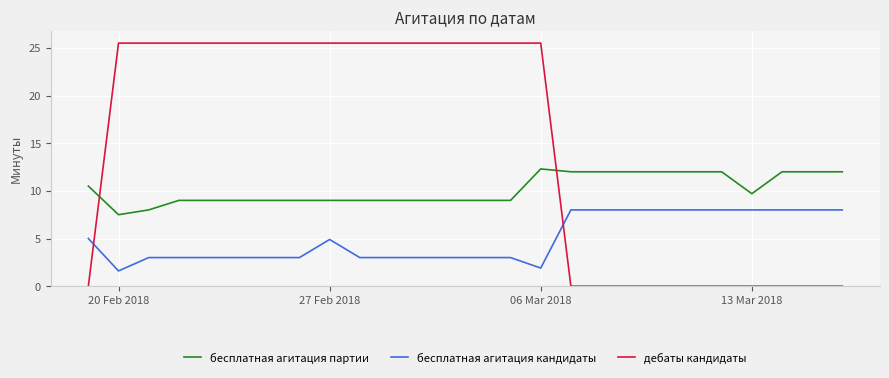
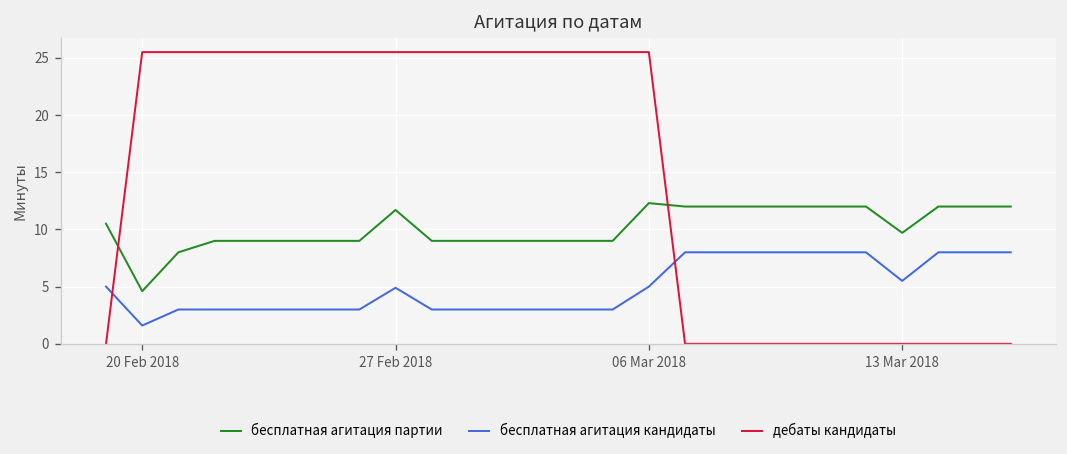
бесплатная агитация партии, 20 Feb 2018: 8 -> 5
бесплатная агитация партии, 27 Feb 2018: 9 -> 12
бесплатная агитация кандидаты, 06 Mar 2018: 2 -> 5
бесплатная агитация кандидаты, 13 Mar 2018: 8 -> 6
